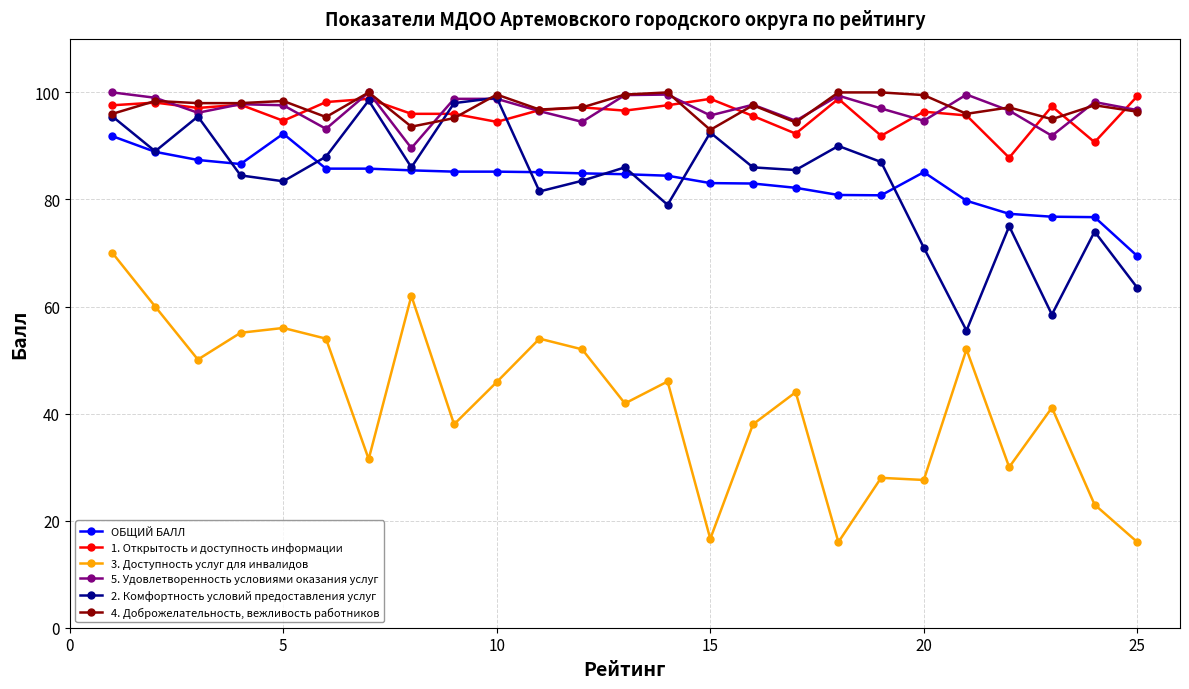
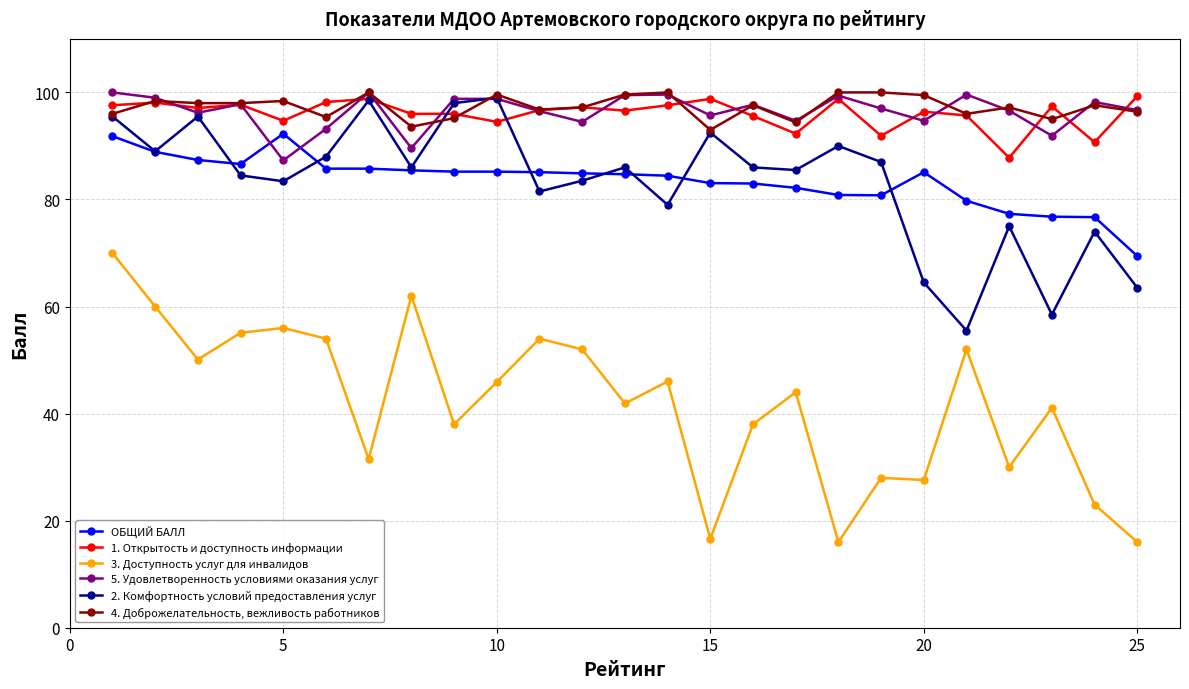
5. Удовлетворенность условиями оказания услуг, 5: 98 -> 87
2. Комфортность условий предоставления услуг, 20: 71 -> 65
